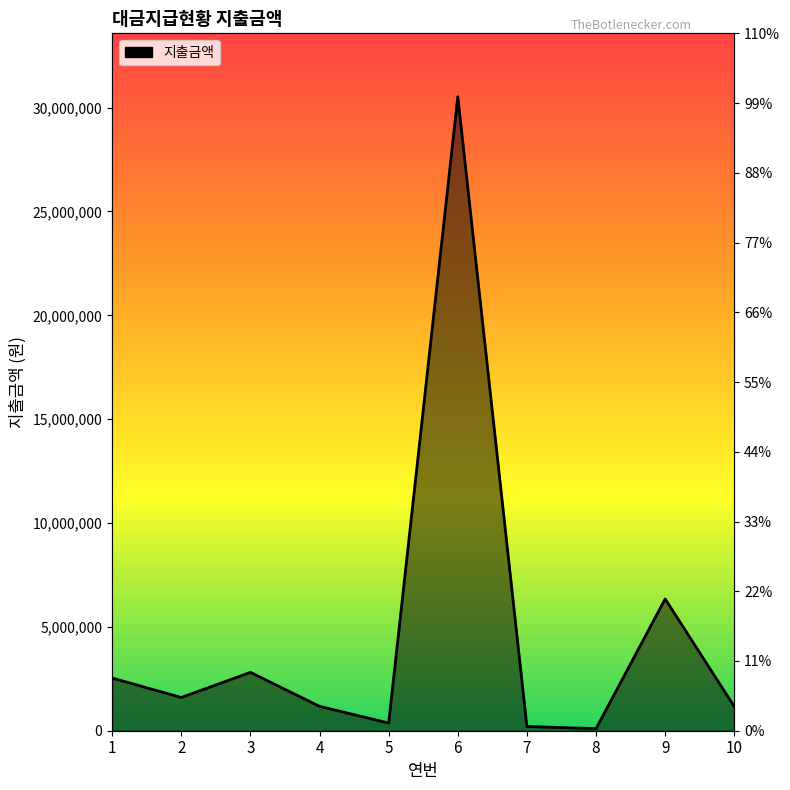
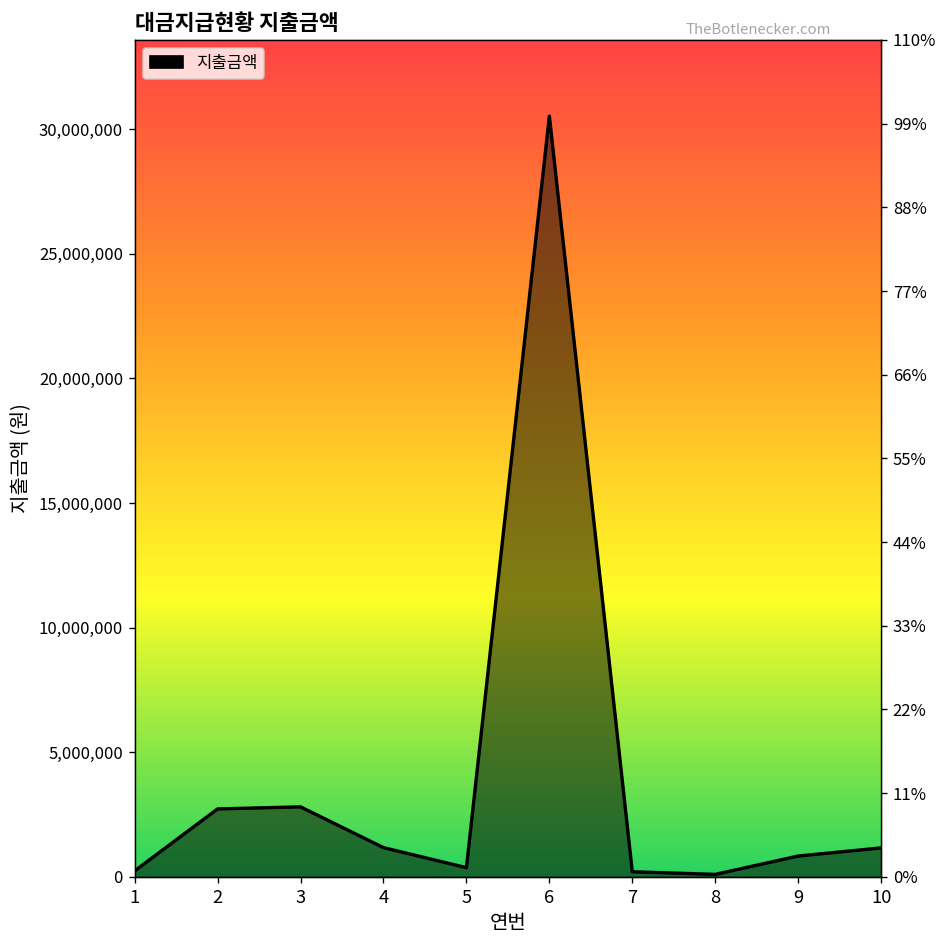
1: 2,500,000 -> 200,000
2: 1,600,000 -> 2,700,000
9: 6,300,000 -> 800,000
